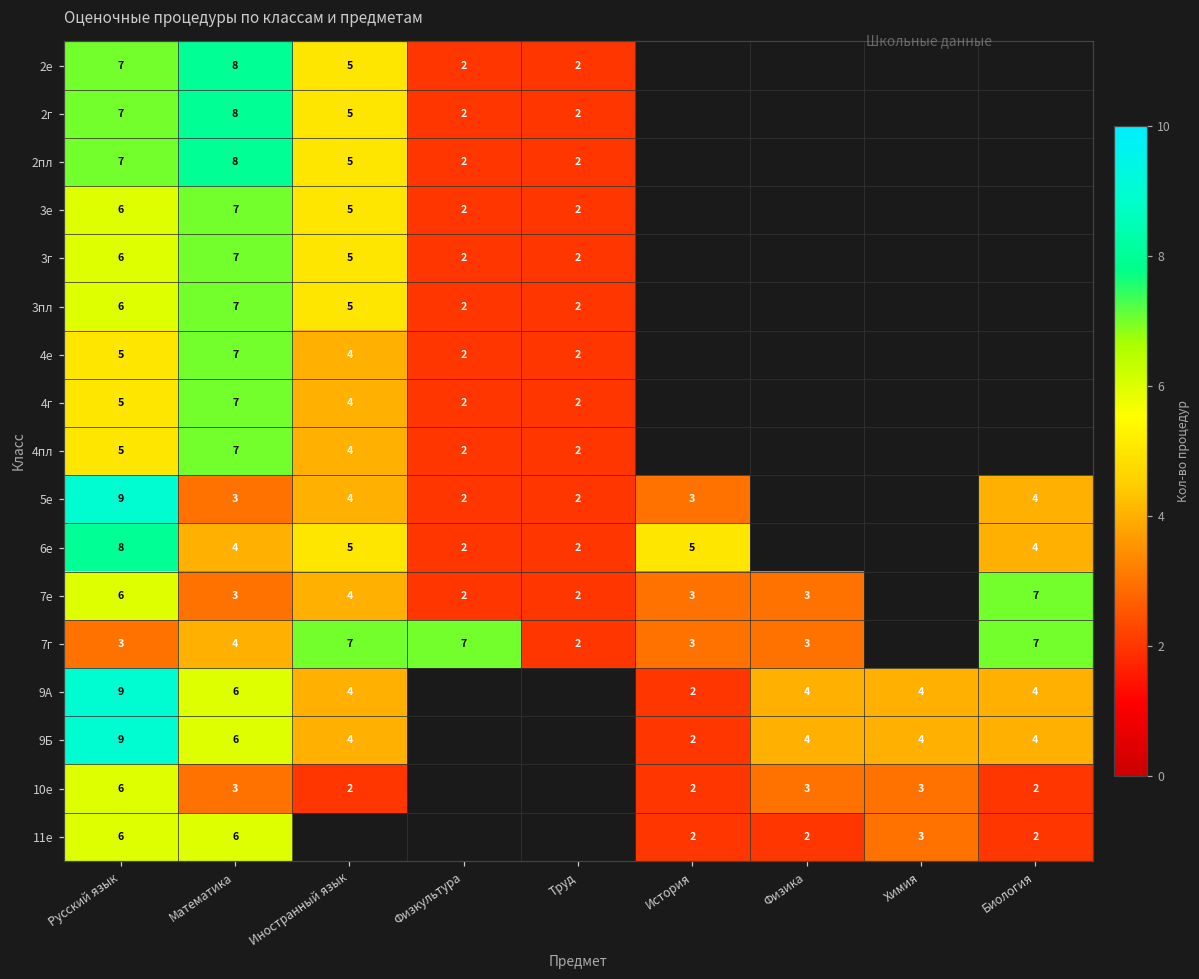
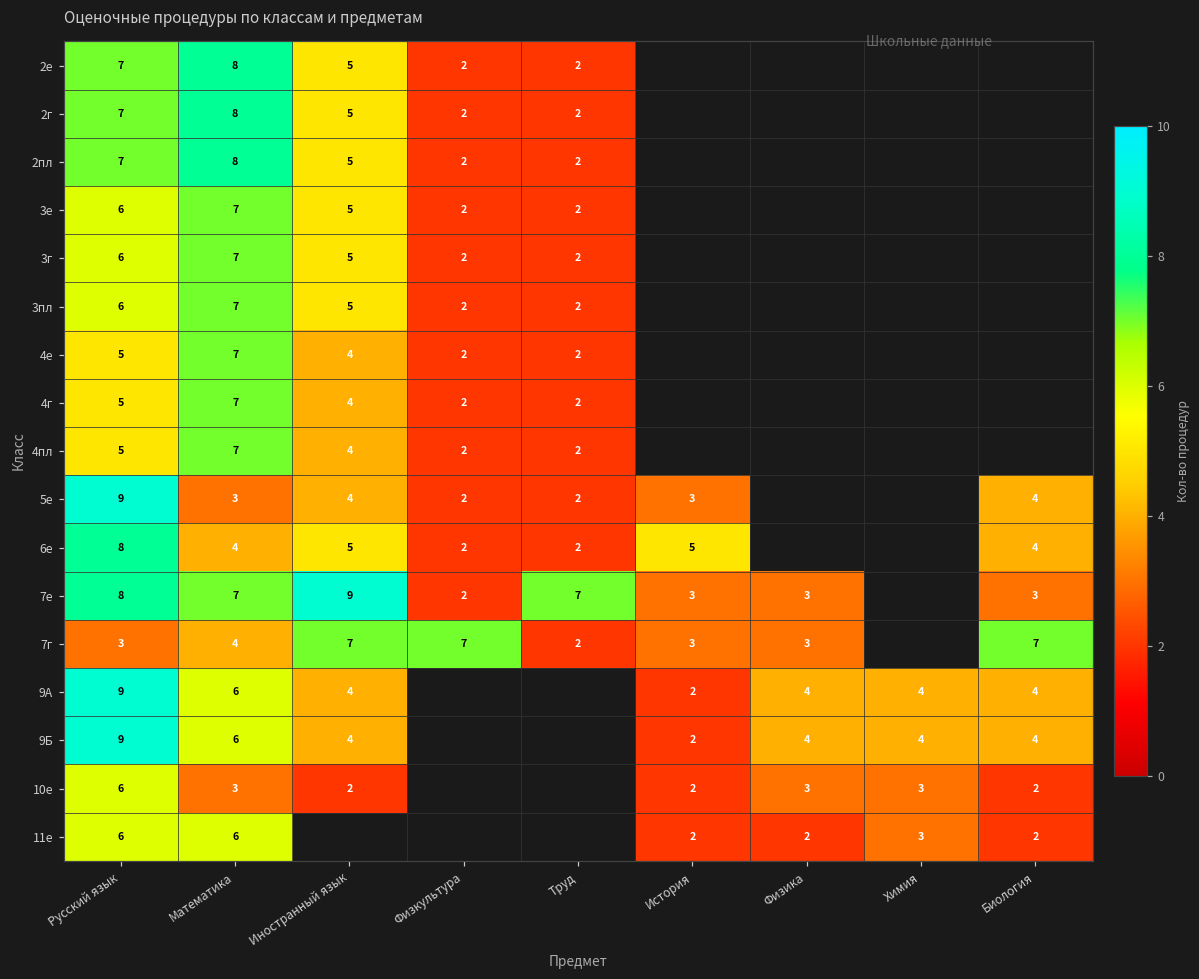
7е, Русский язык: 6 -> 8
7е, Математика: 3 -> 7
7е, Иностранный язык: 4 -> 9
7е, Труд: 2 -> 7
7е, Биология: 7 -> 3
